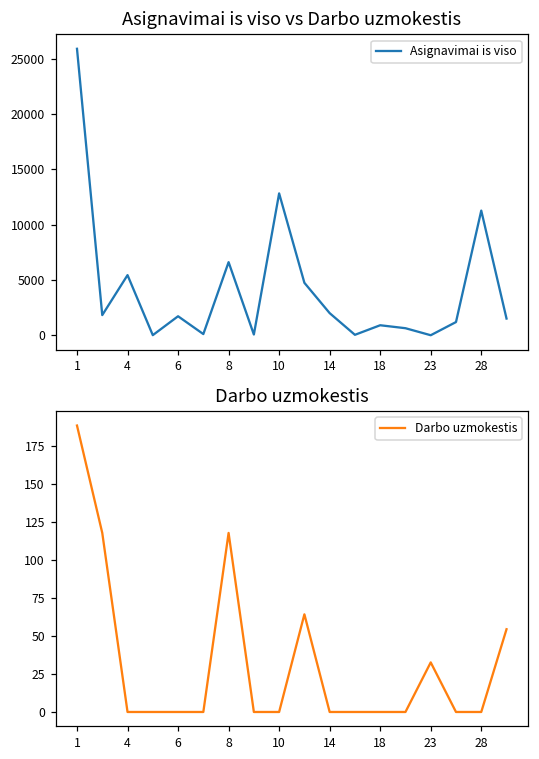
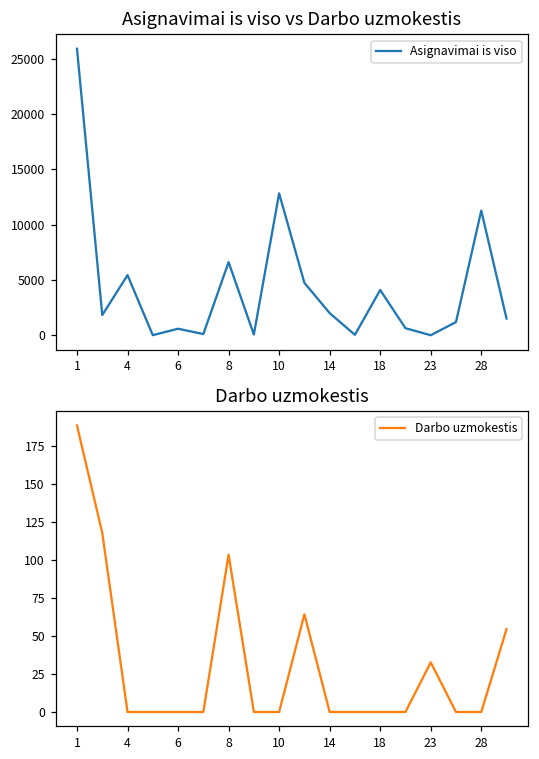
Asignavimai is viso vs Darbo uzmokestis, 6: 1700 -> 600
Asignavimai is viso vs Darbo uzmokestis, 18: 900 -> 4100
Darbo uzmokestis, 8: 118 -> 103
